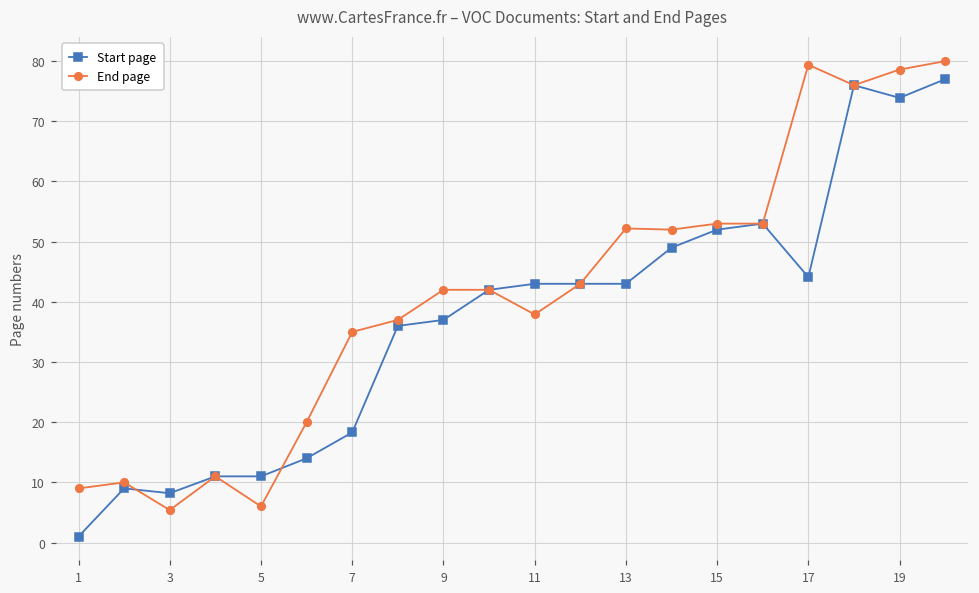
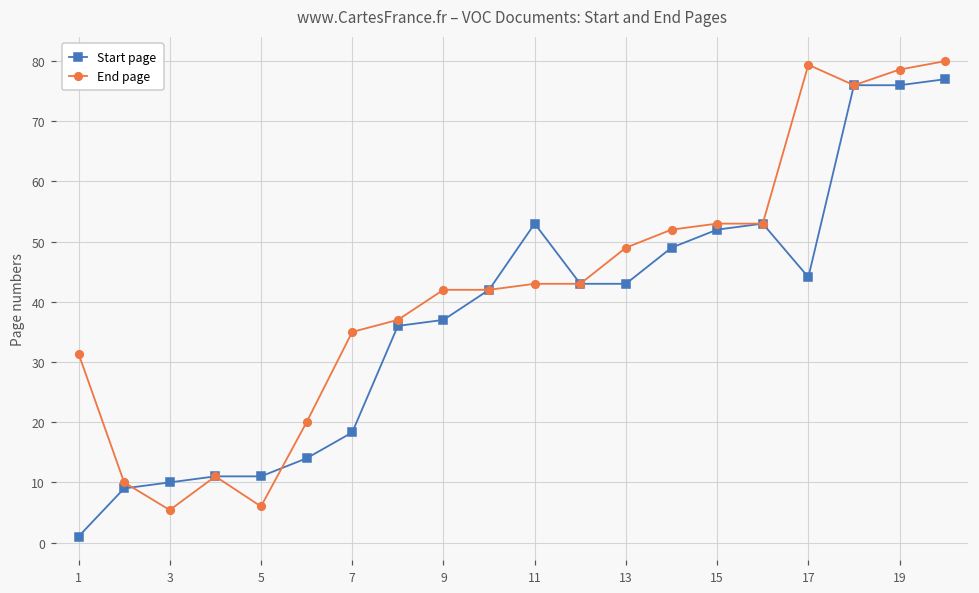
End page, 1: 9 -> 31
Start page, 3: 8 -> 10
Start page, 11: 43 -> 53
End page, 11: 38 -> 43
End page, 13: 52 -> 49
Start page, 19: 74 -> 76
